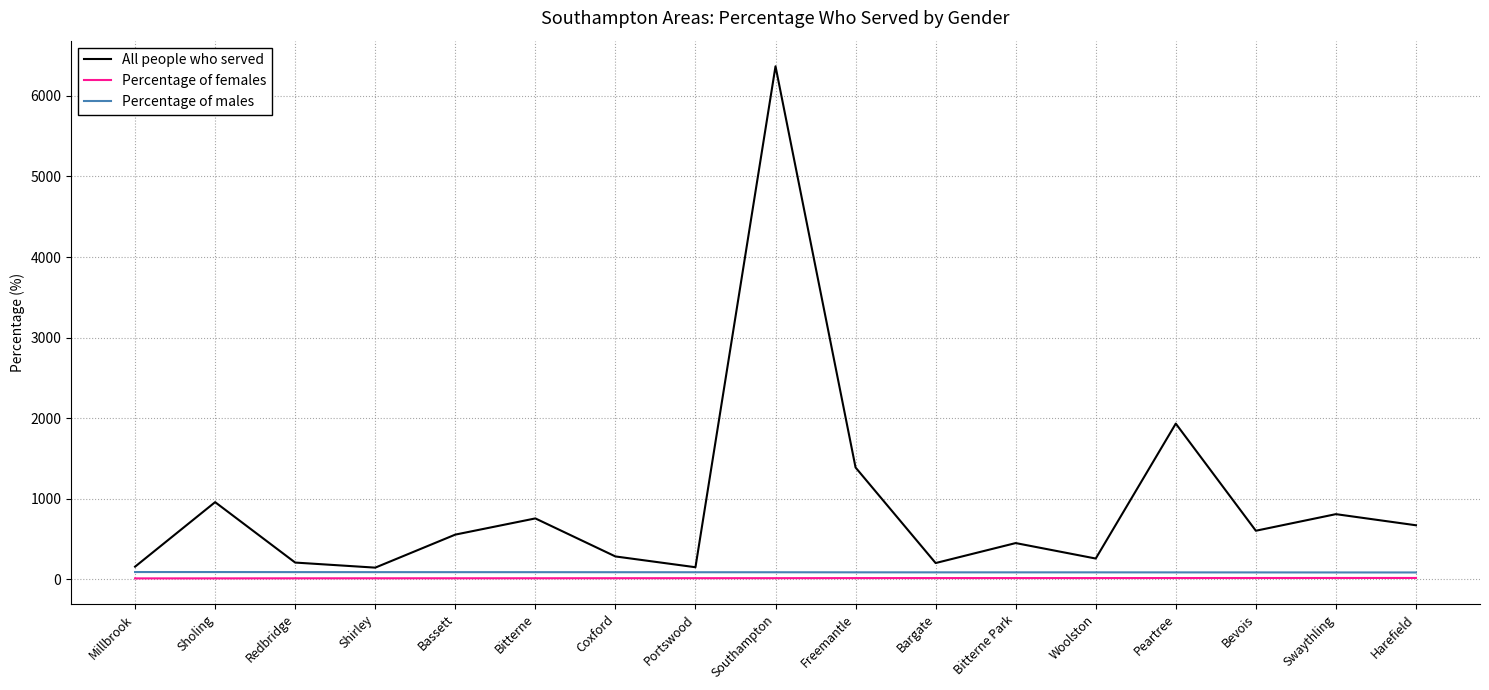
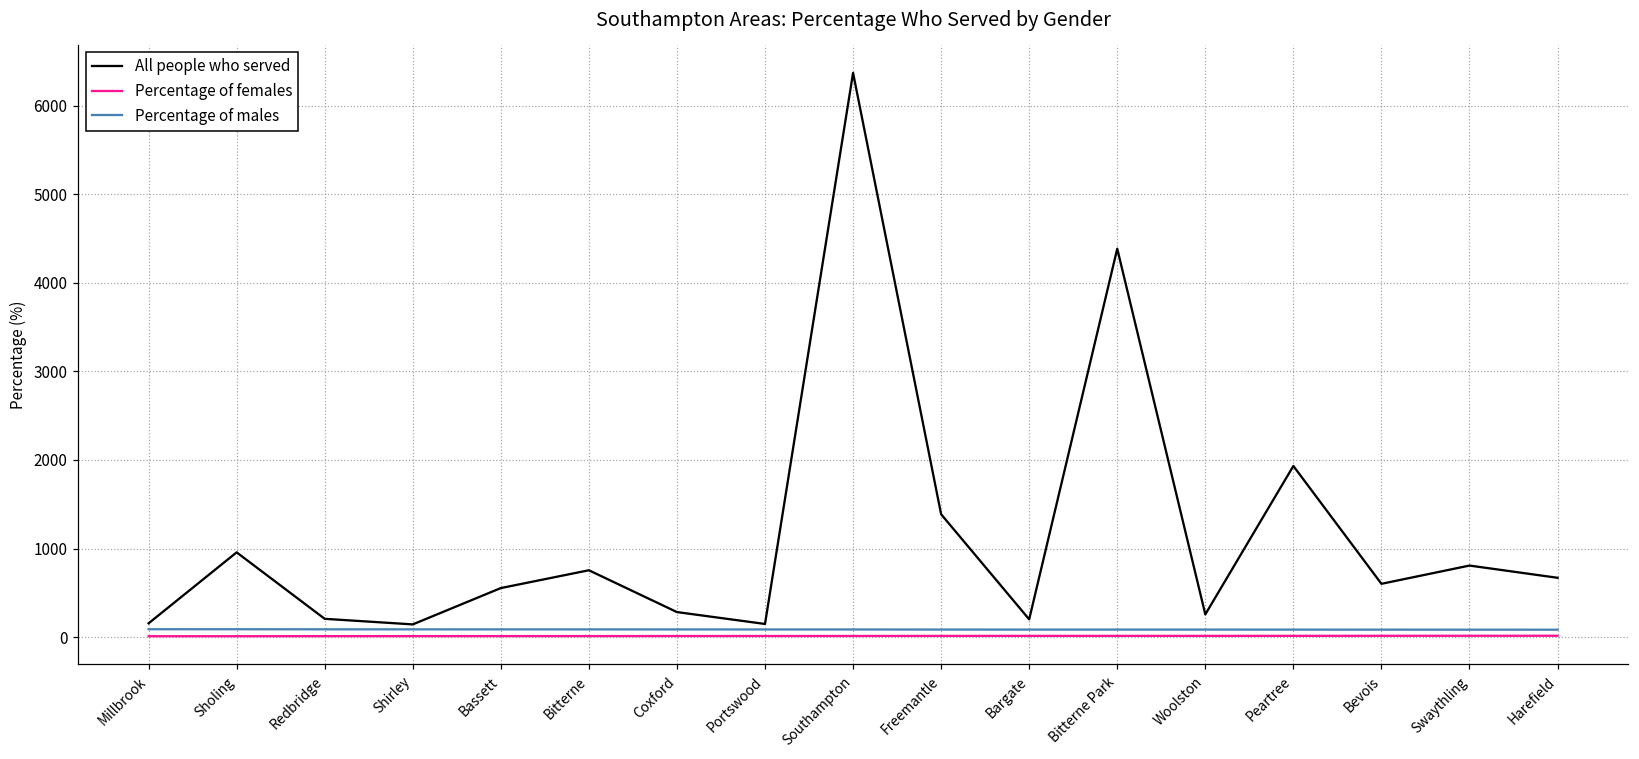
All people who served, Bitterne Park: 400 -> 4400
